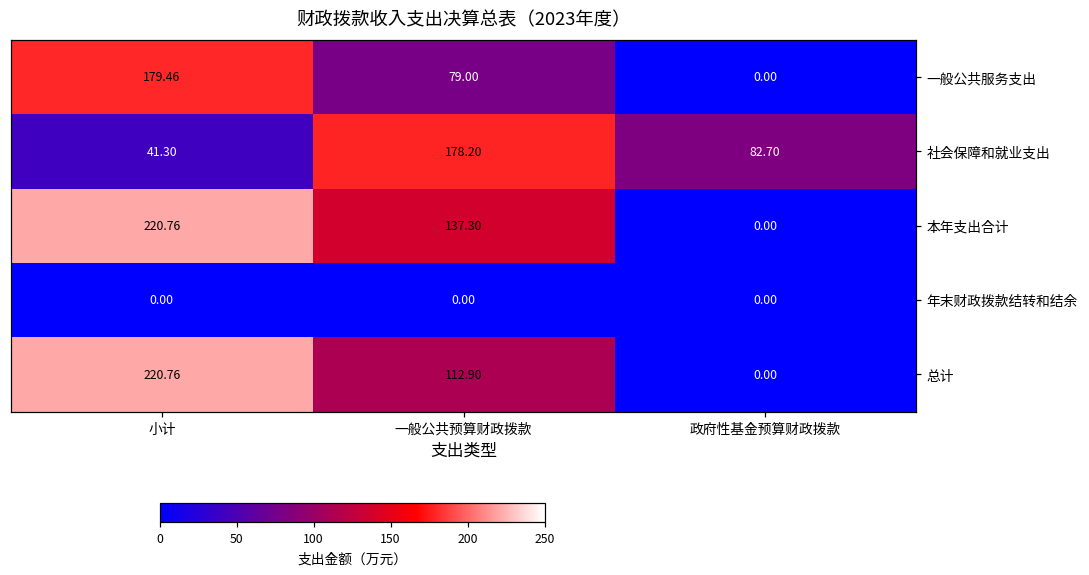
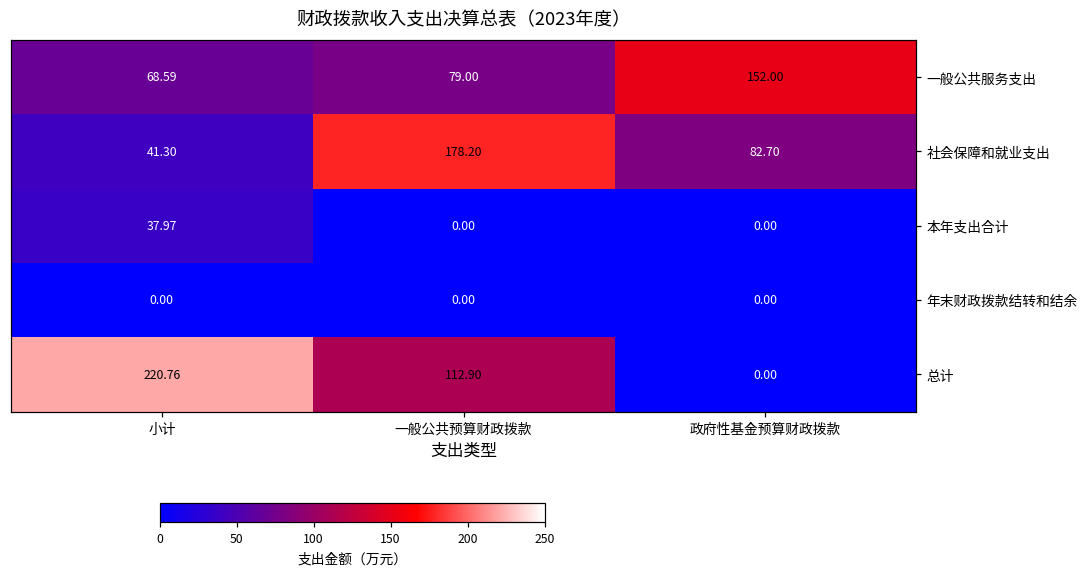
一般公共服务支出, 小计: 179.46 -> 68.59
一般公共服务支出, 政府性基金预算财政拨款: 0.00 -> 152.00
本年支出合计, 小计: 220.76 -> 37.97
本年支出合计, 一般公共预算财政拨款: 137.30 -> 0.00
